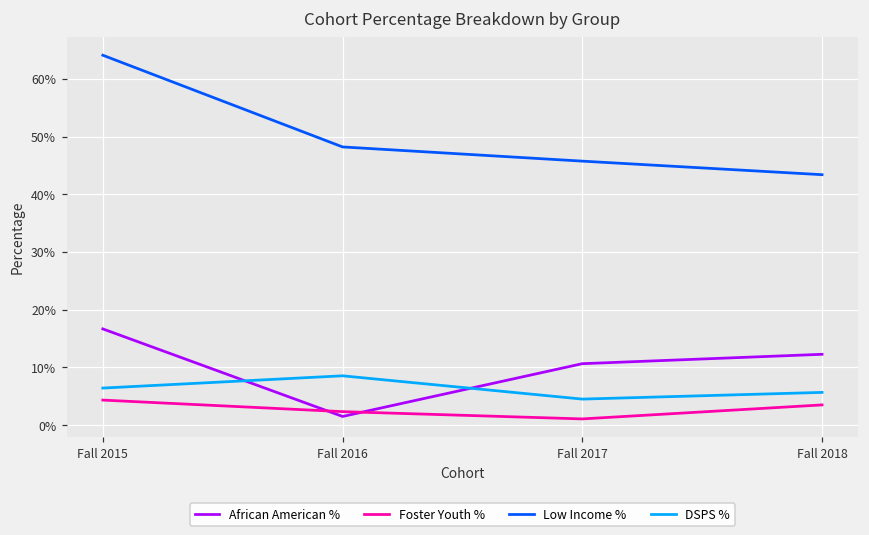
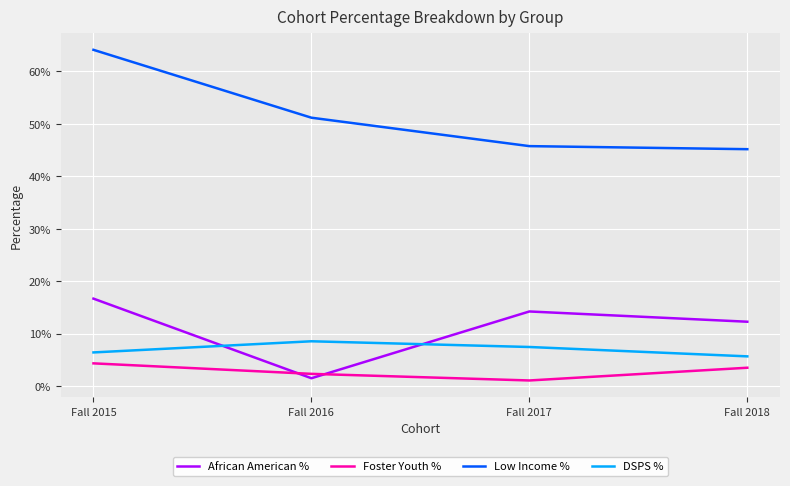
Low Income %, Fall 2016: 48% -> 51%
African American %, Fall 2017: 11% -> 14%
DSPS %, Fall 2017: 4% -> 7%
Low Income %, Fall 2018: 43% -> 45%
